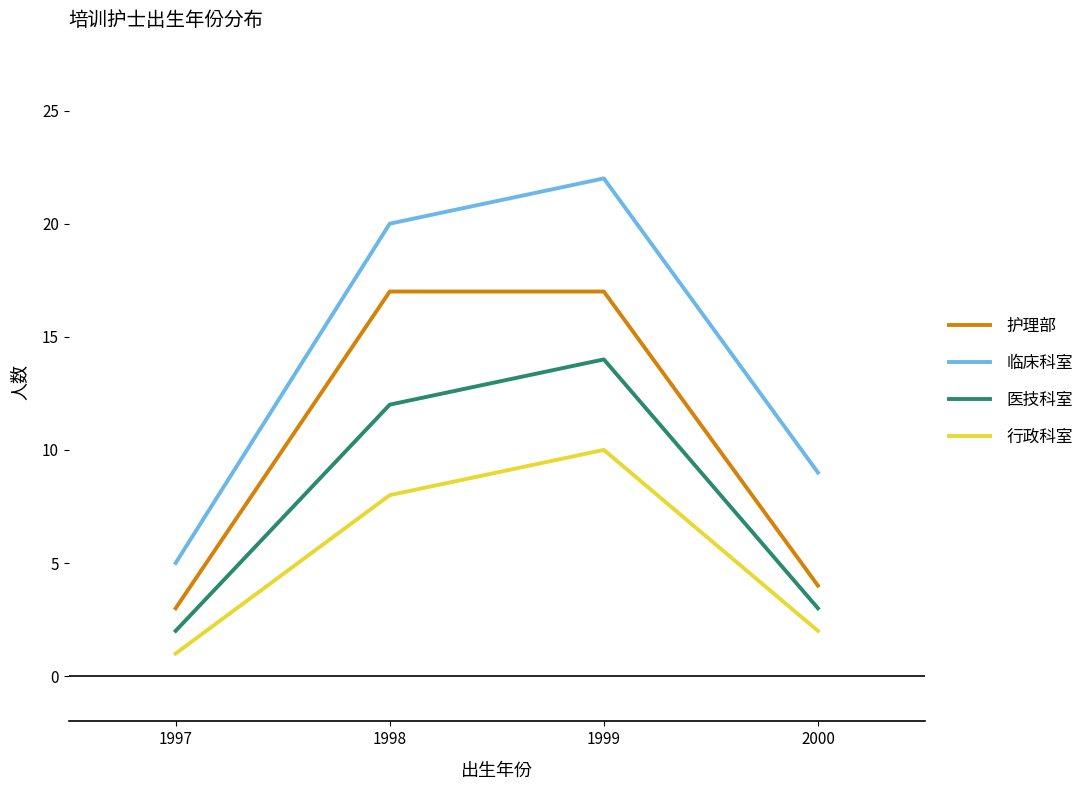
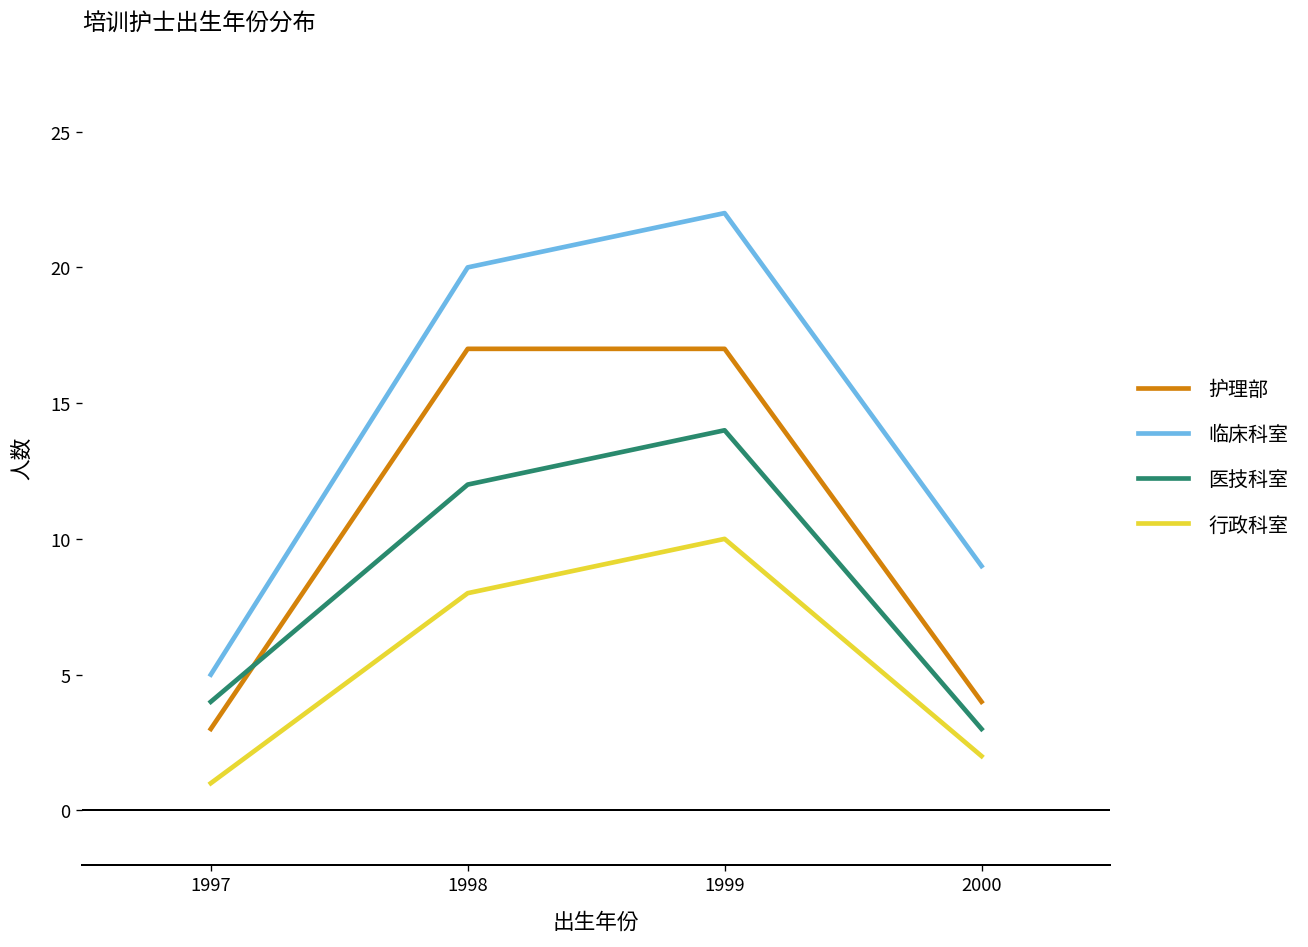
医技科室, 1997: 2 -> 4
